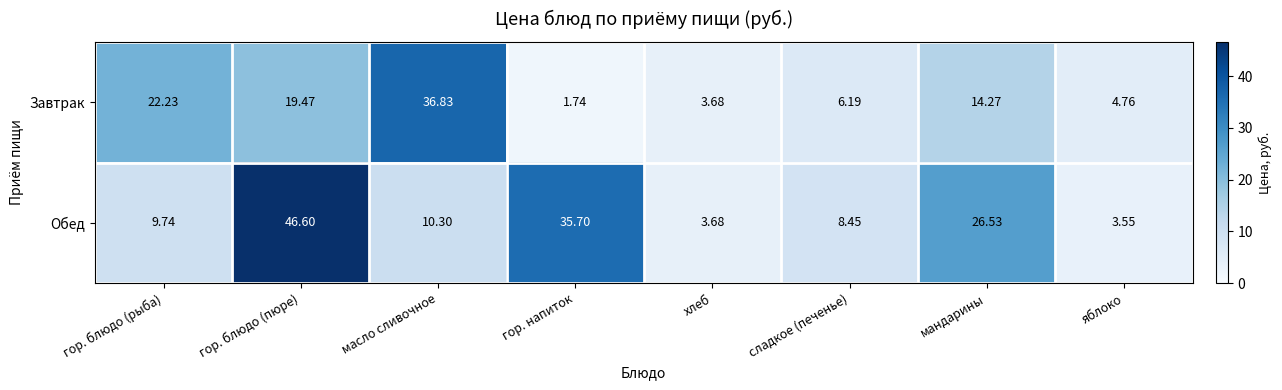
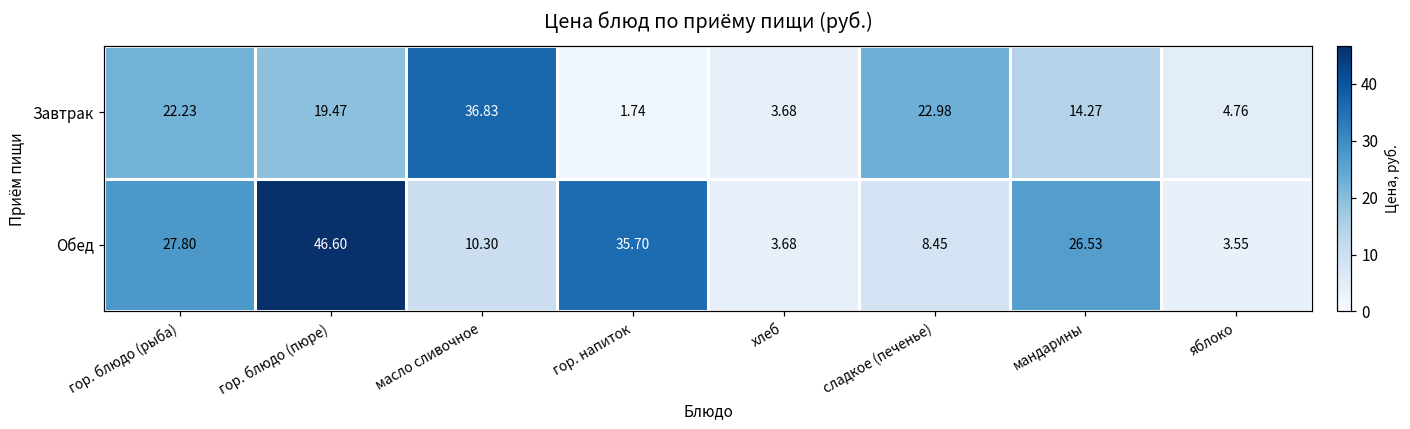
Завтрак, сладкое (печенье): 6.19 -> 22.98
Обед, гор. блюдо (рыба): 9.74 -> 27.80
